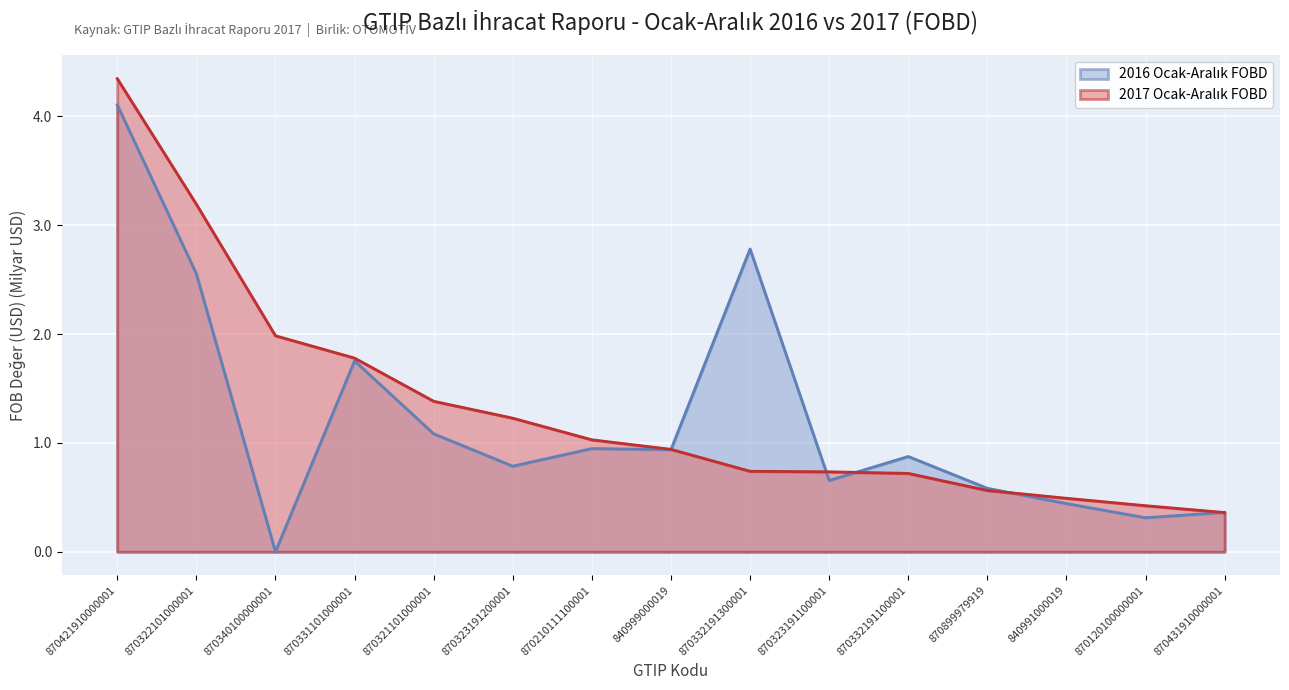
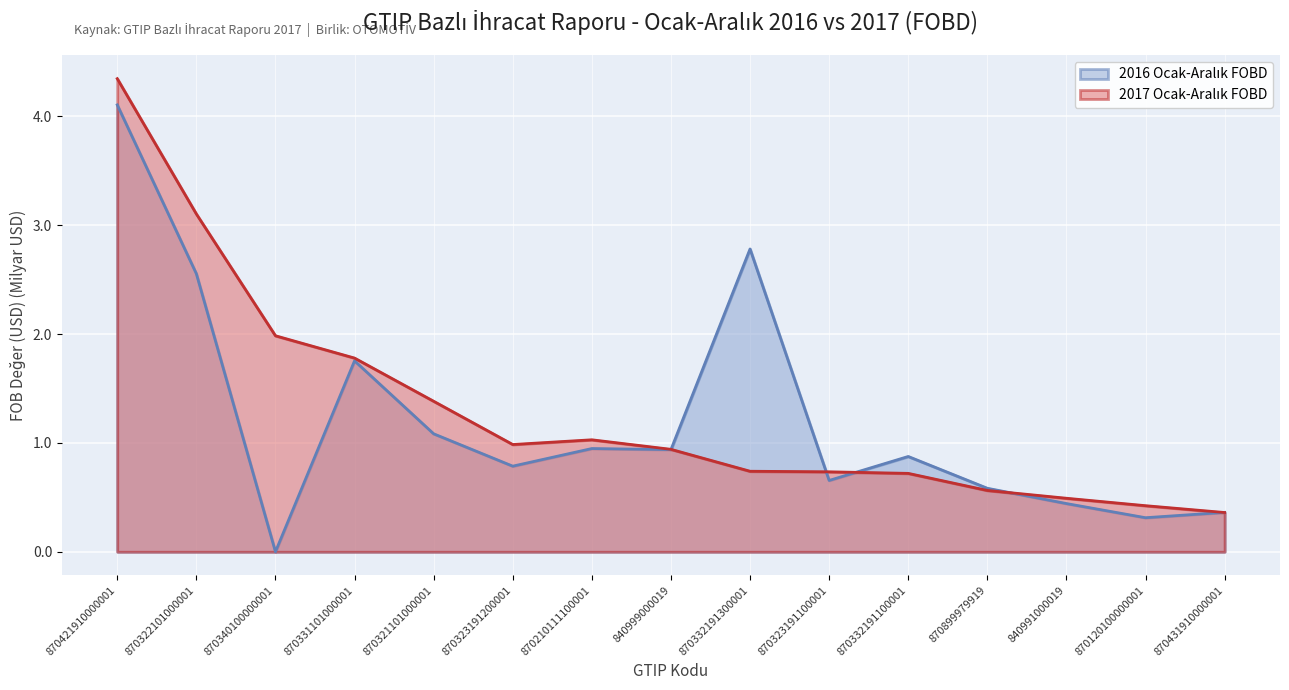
2017 Ocak-Aralık FOBD, 870322101000001: 3.19 -> 3.10
2017 Ocak-Aralık FOBD, 870323191200001: 1.23 -> 0.99
